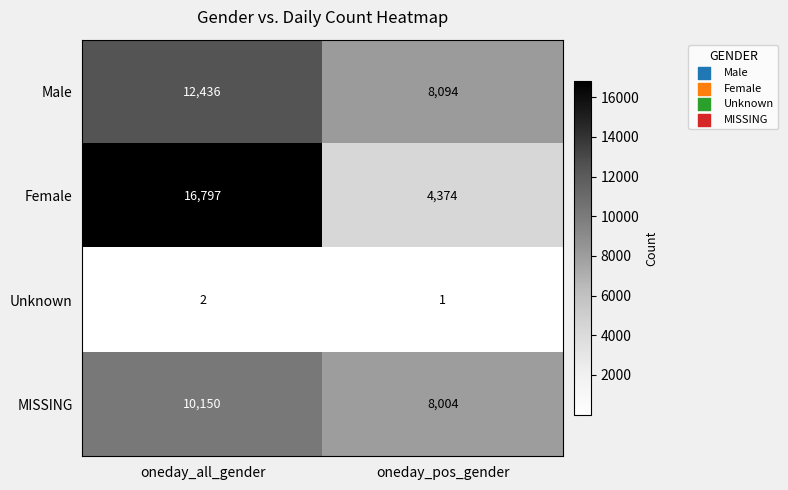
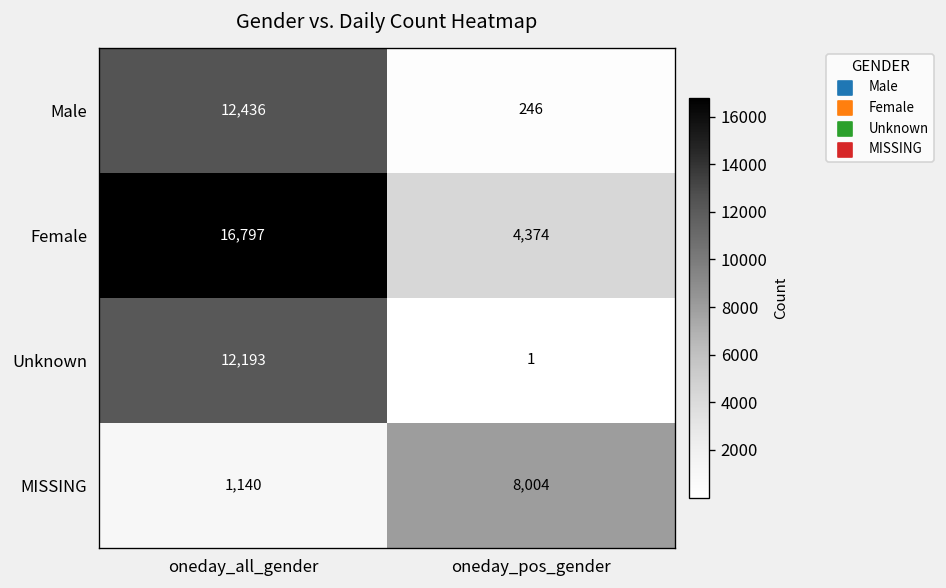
Male, oneday_pos_gender: 8,094 -> 246
Unknown, oneday_all_gender: 2 -> 12,193
MISSING, oneday_all_gender: 10,150 -> 1,140
